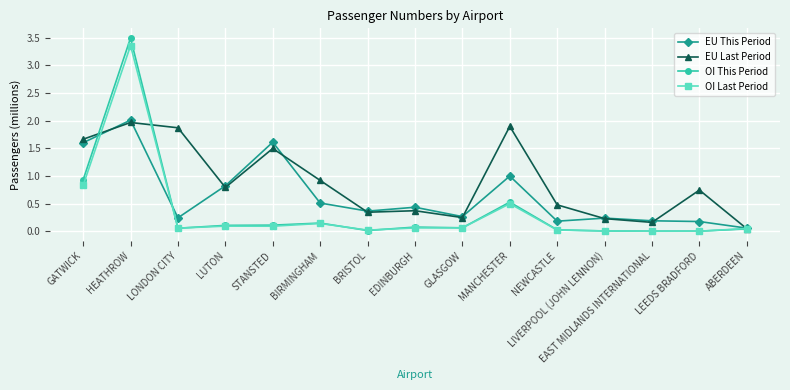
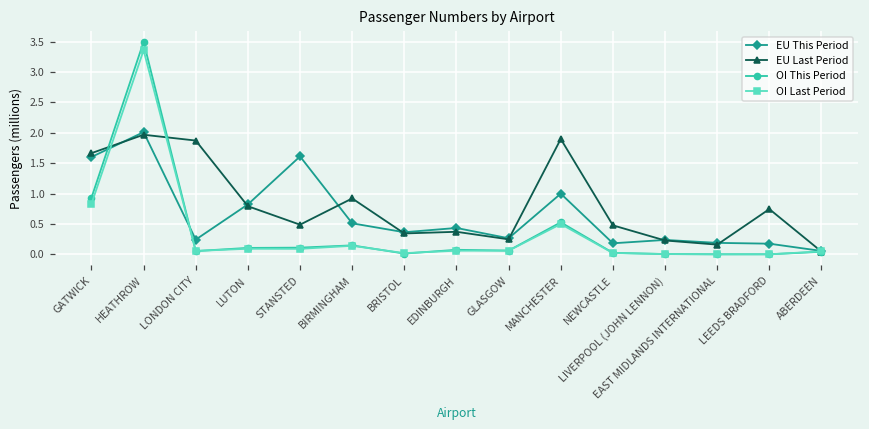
EU Last Period, STANSTED: 1.5 -> 0.5
